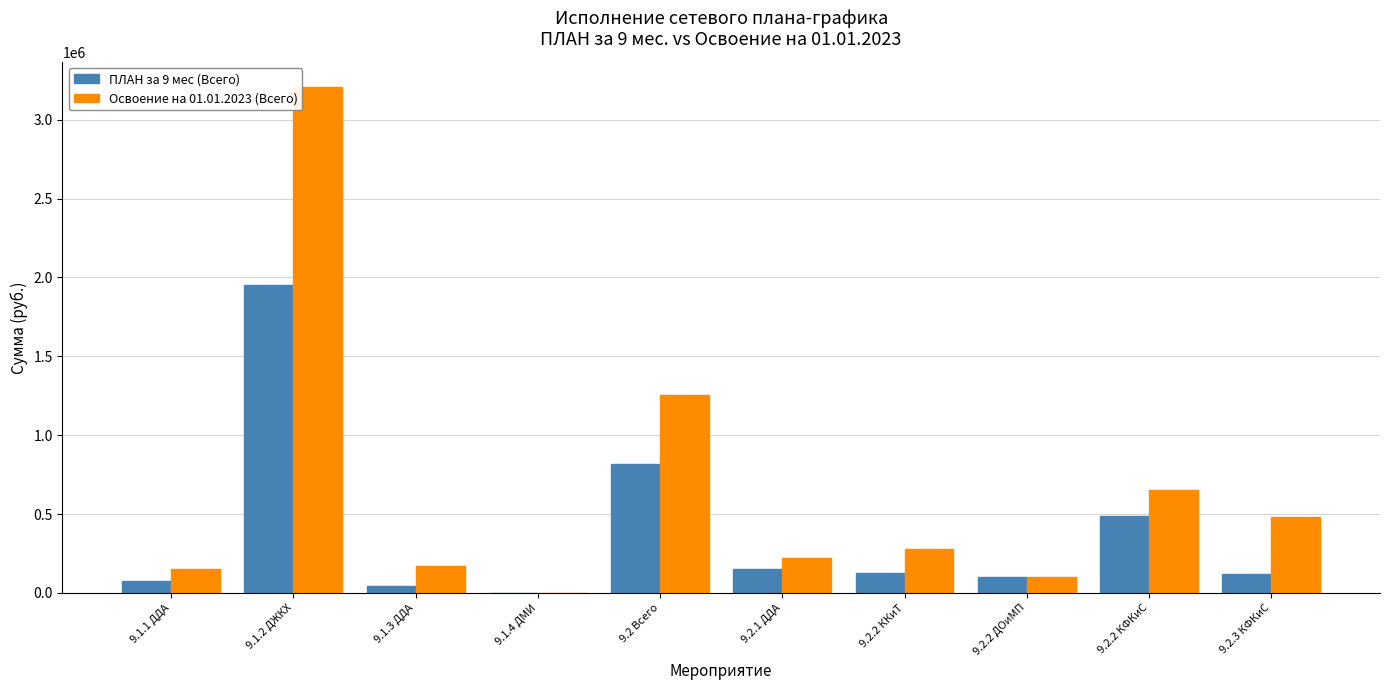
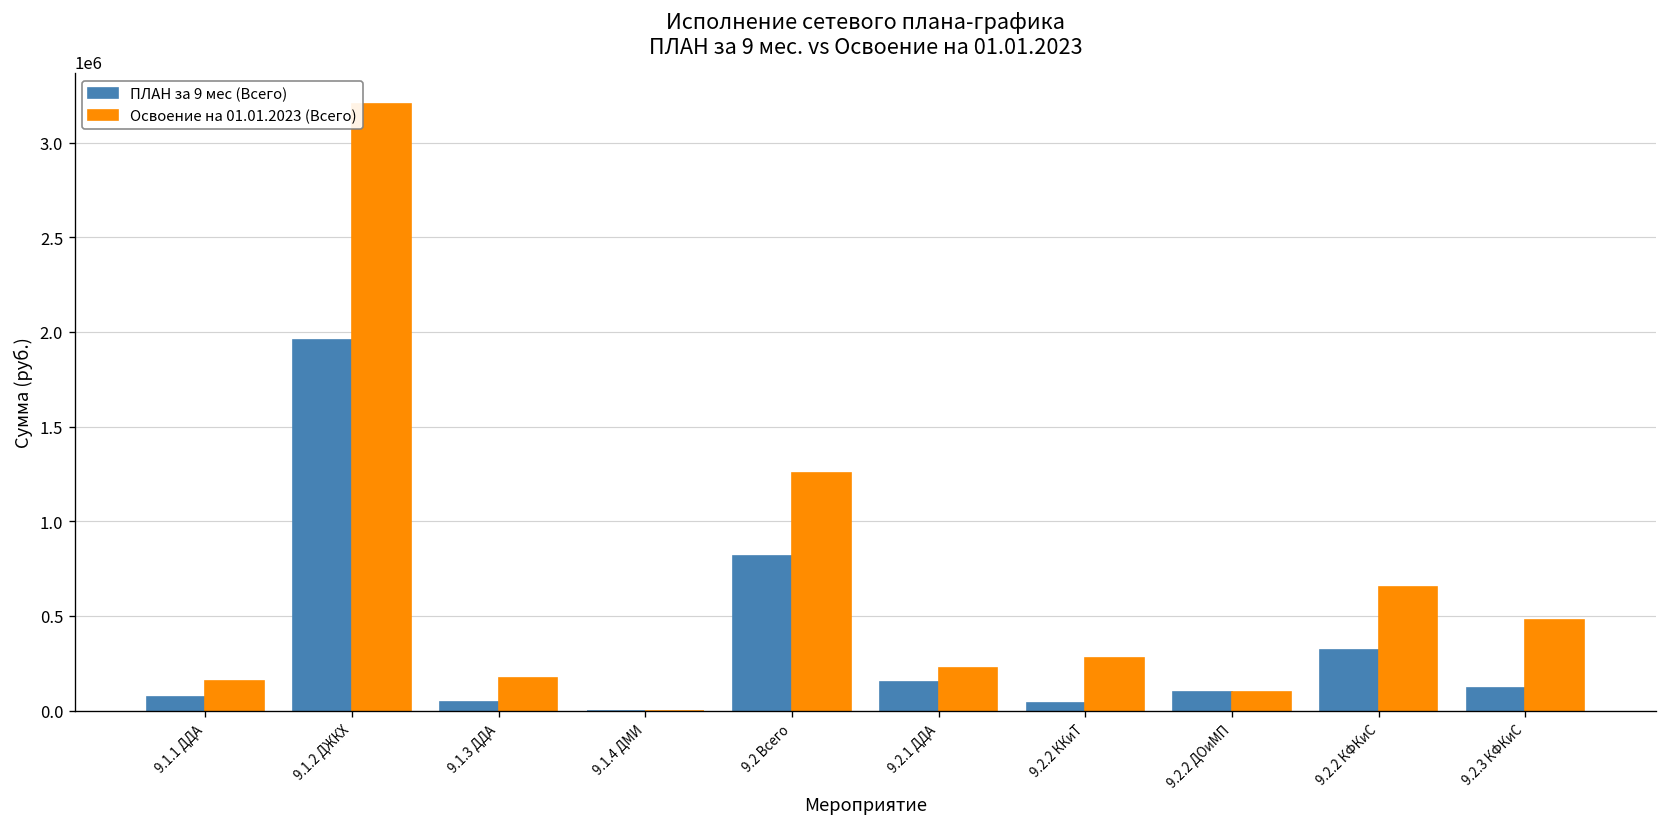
ПЛАН за 9 мес (Всего), 9.2.2 ККиТ: 130000 -> 40000
ПЛАН за 9 мес (Всего), 9.2.2 КФКиС: 480000 -> 320000
